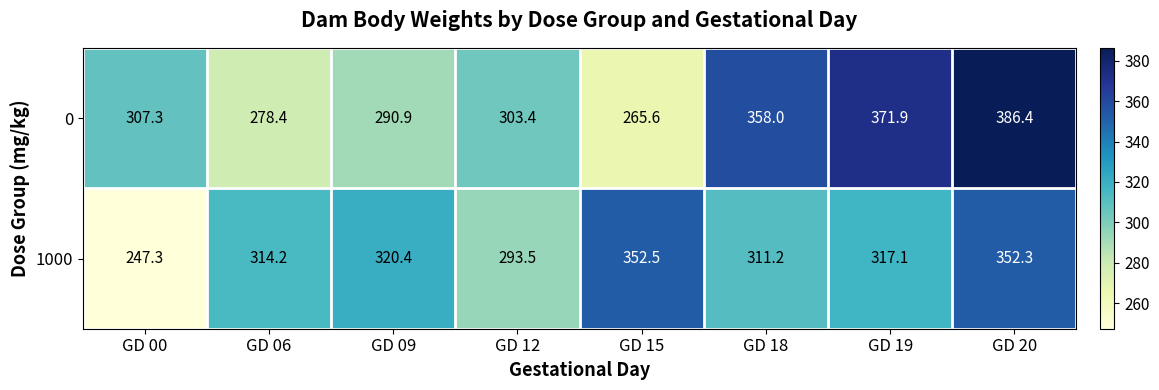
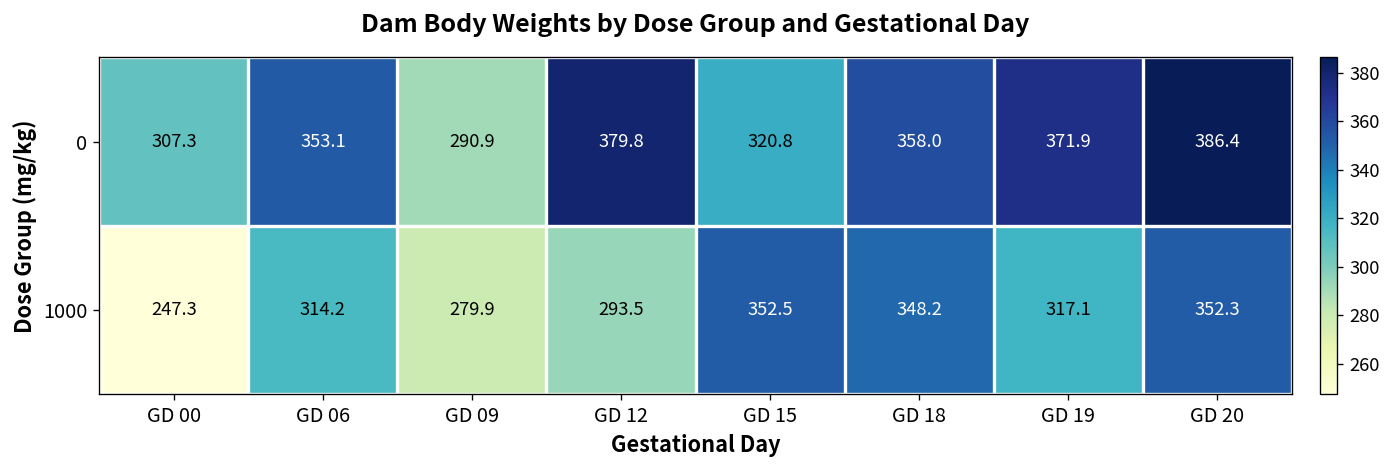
0, GD 06: 278.4 -> 353.1
0, GD 12: 303.4 -> 379.8
0, GD 15: 265.6 -> 320.8
1000, GD 09: 320.4 -> 279.9
1000, GD 18: 311.2 -> 348.2
